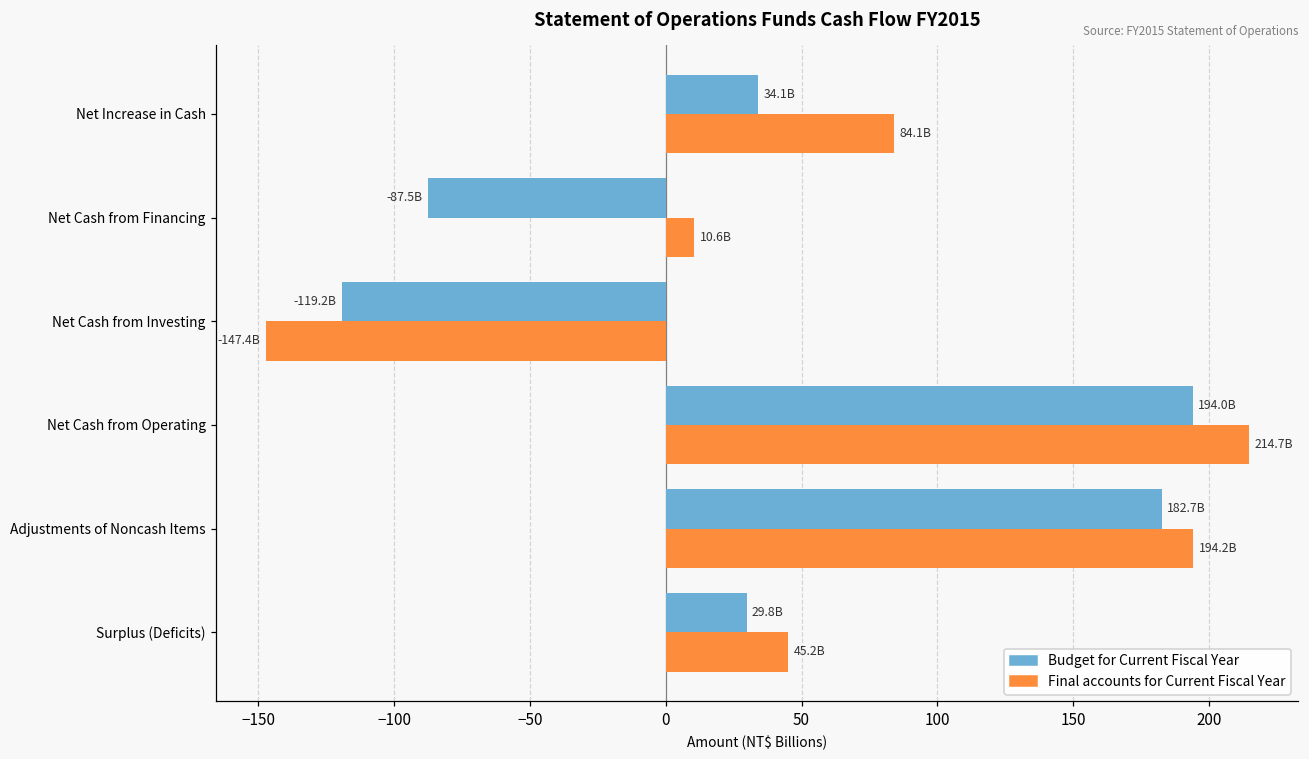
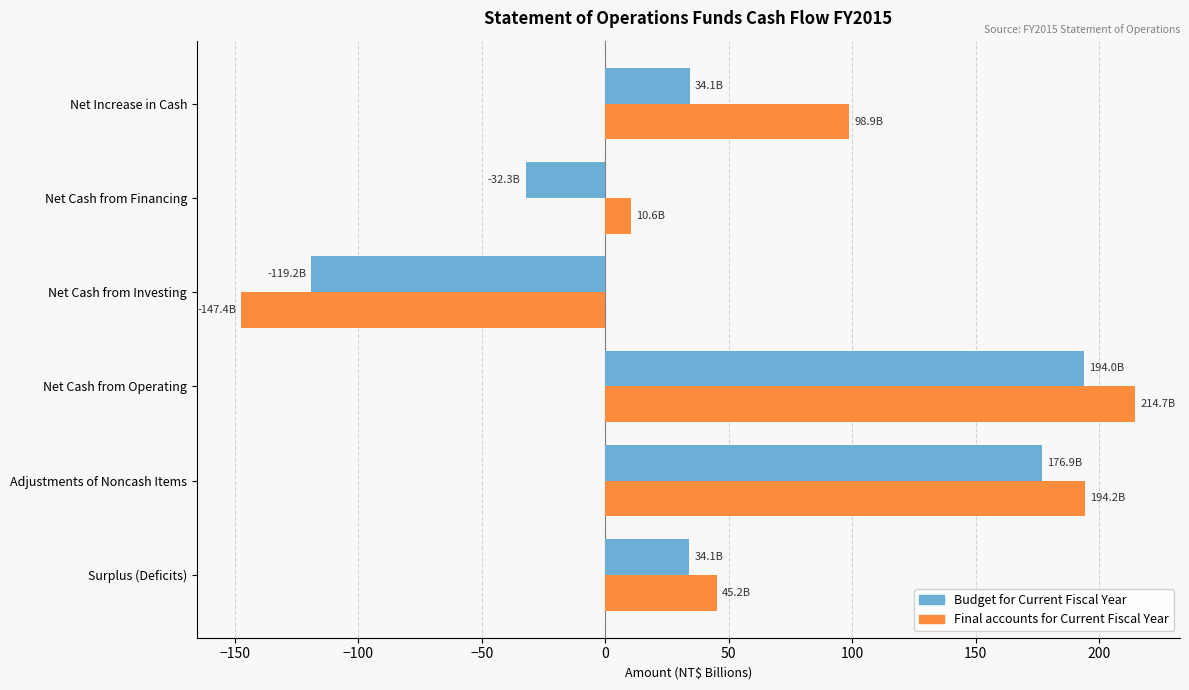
Final accounts for Current Fiscal Year, Net Increase in Cash: 84.1B -> 98.9B
Budget for Current Fiscal Year, Net Cash from Financing: -87.5B -> -32.3B
Budget for Current Fiscal Year, Adjustments of Noncash Items: 182.7B -> 176.9B
Budget for Current Fiscal Year, Surplus (Deficits): 29.8B -> 34.1B
